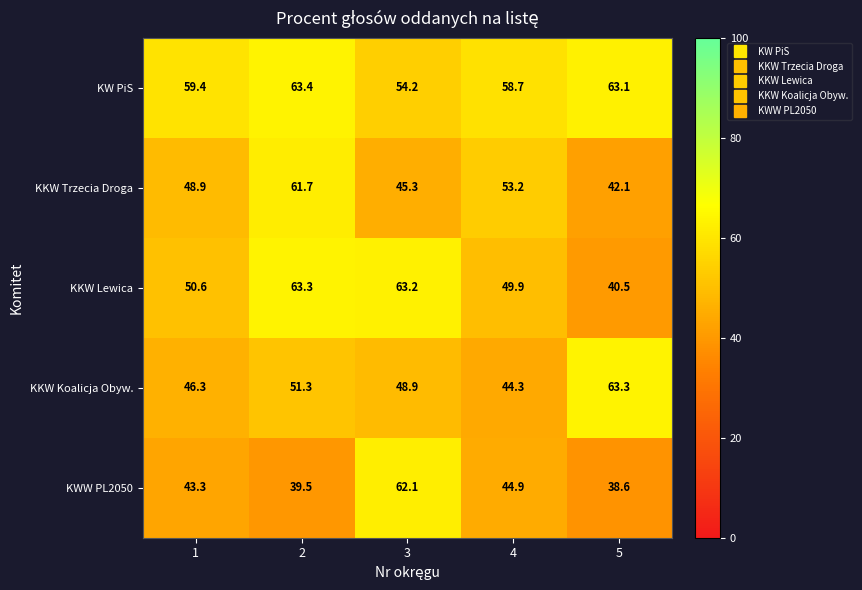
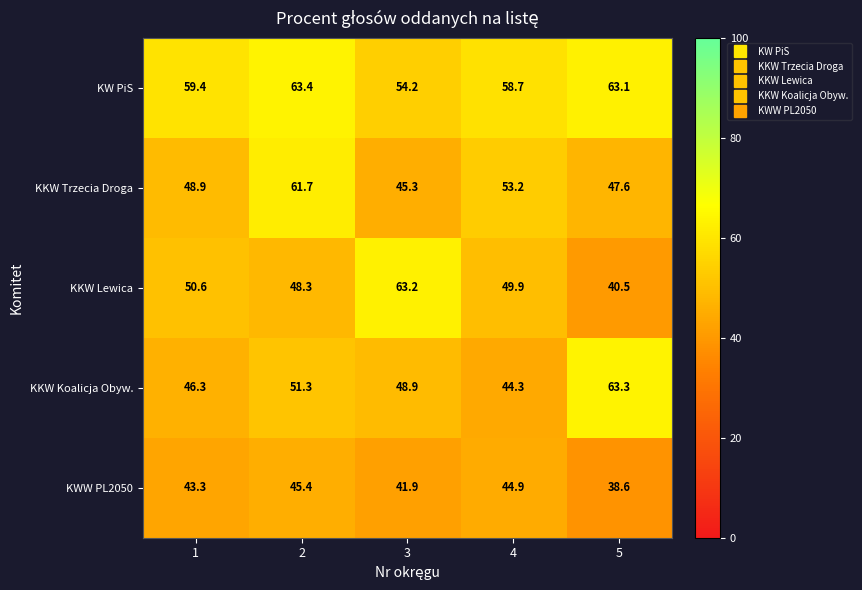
KKW Trzecia Droga, 5: 42.1 -> 47.6
KKW Lewica, 2: 63.3 -> 48.3
KWW PL2050, 2: 39.5 -> 45.4
KWW PL2050, 3: 62.1 -> 41.9
